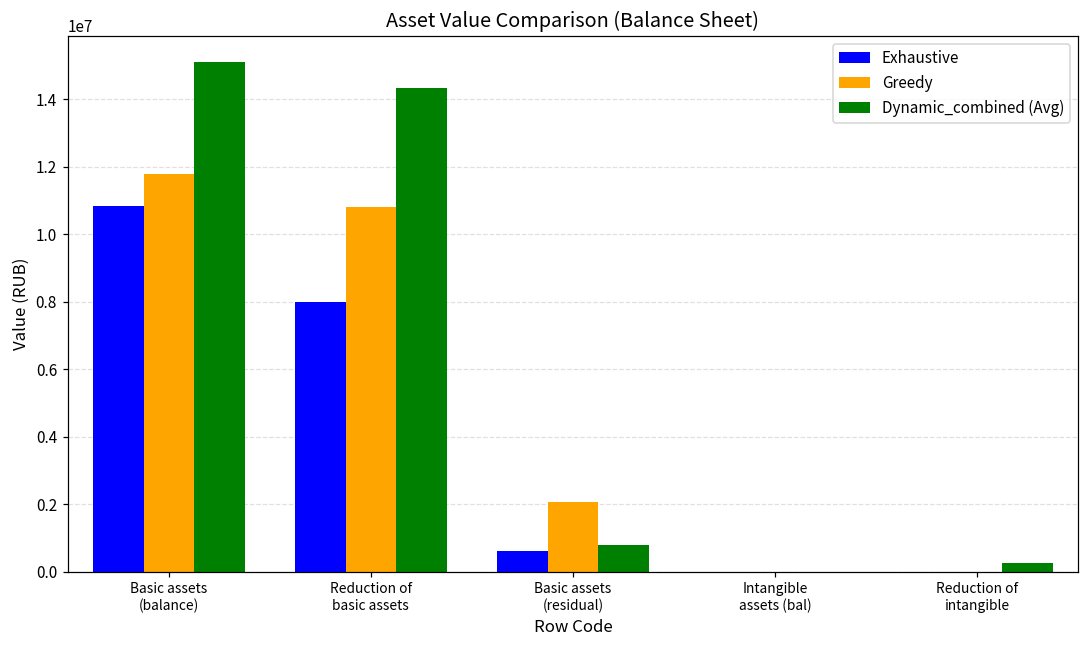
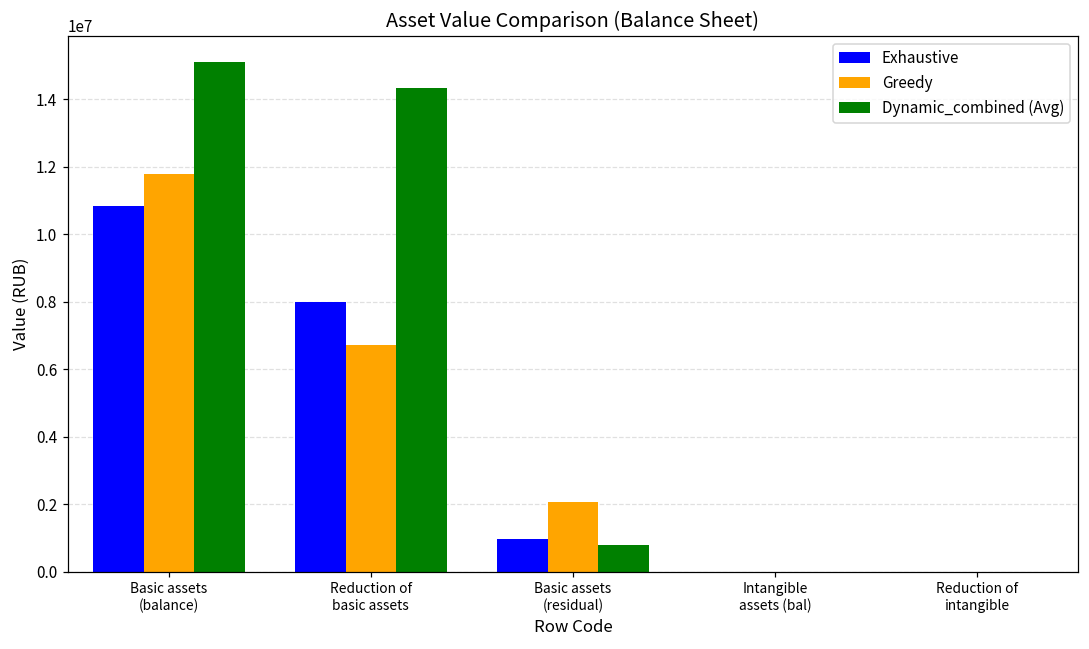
Greedy, Reduction of basic assets: 10800000 -> 6700000
Exhaustive, Basic assets (residual): 600000 -> 1000000
Dynamic_combined (Avg), Reduction of intangible: 300000 -> 0
